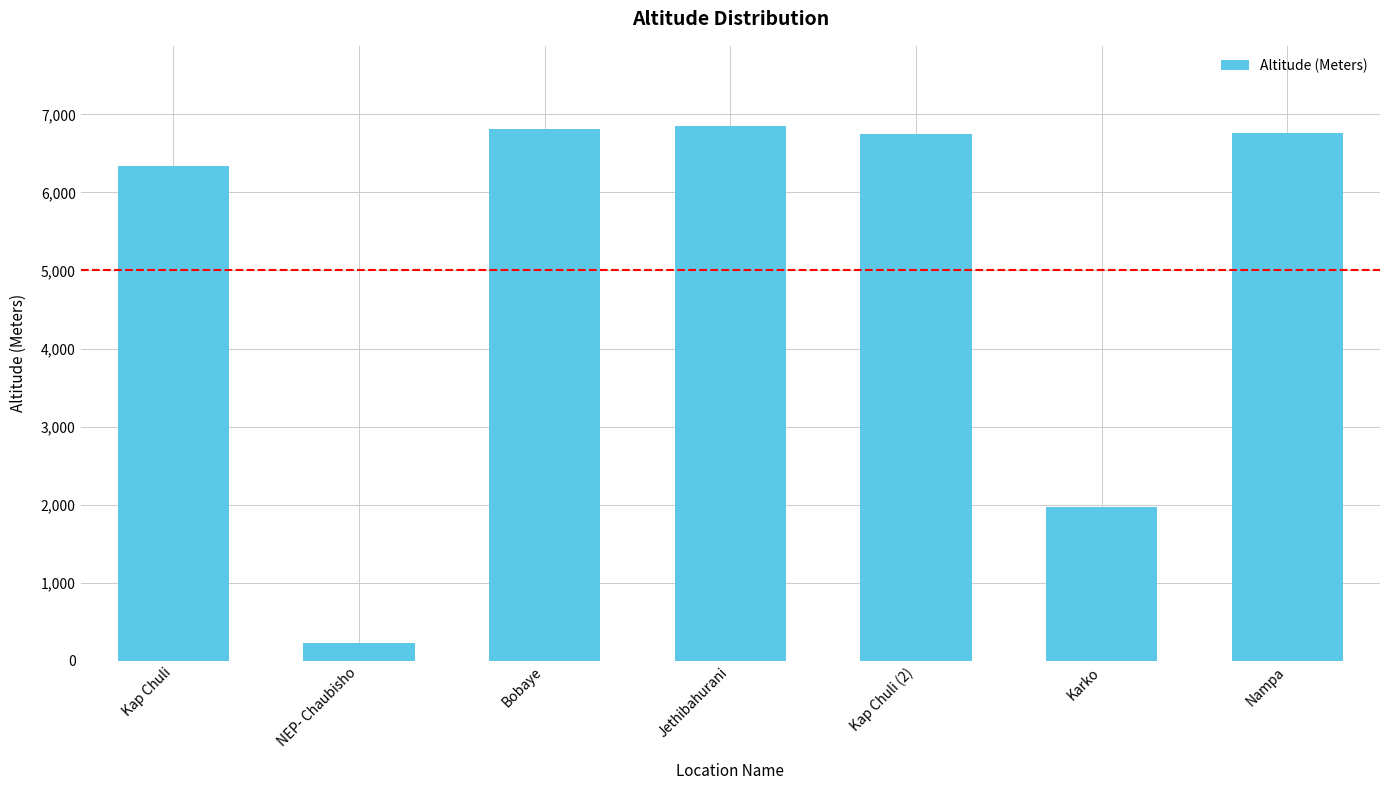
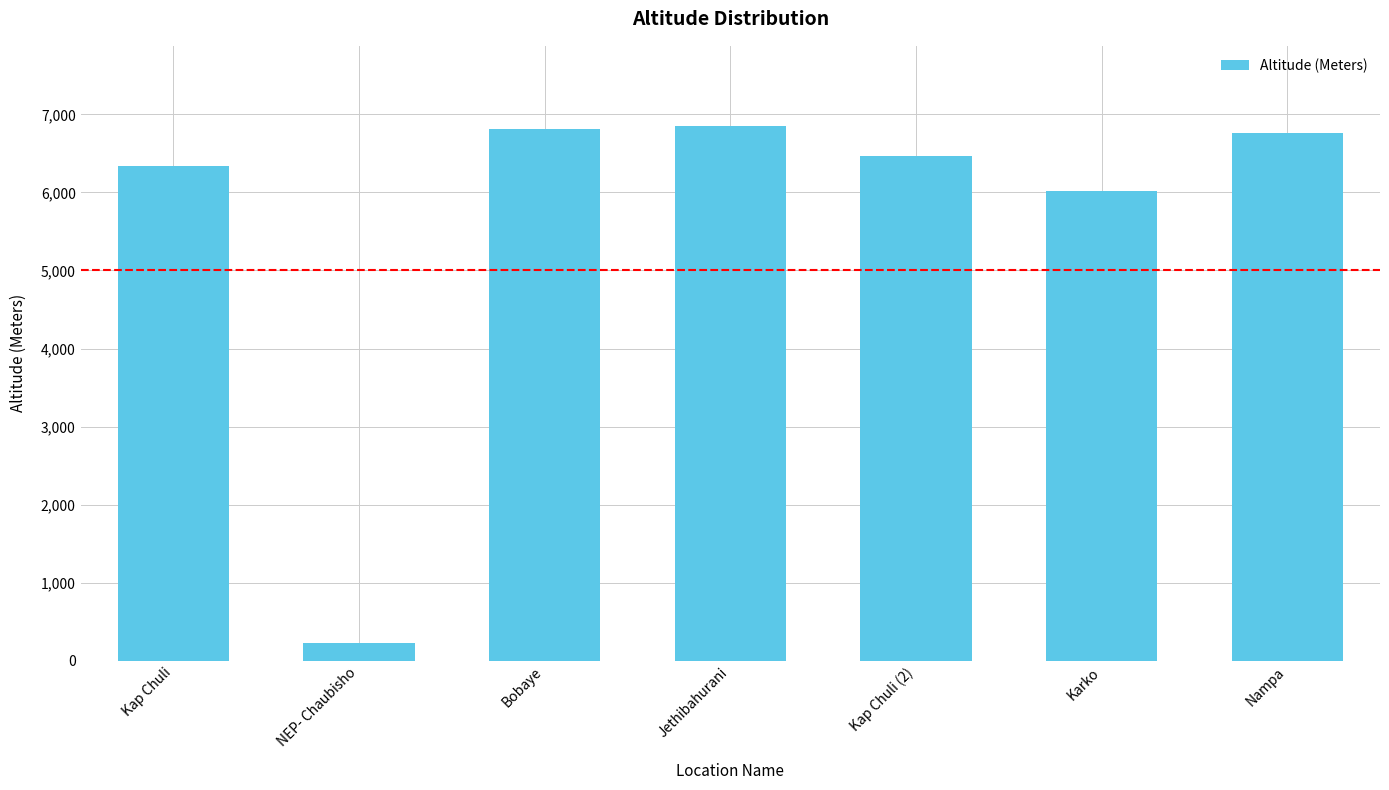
Kap Chuli (2): 6,700 -> 6,500
Karko: 2,000 -> 6,000
